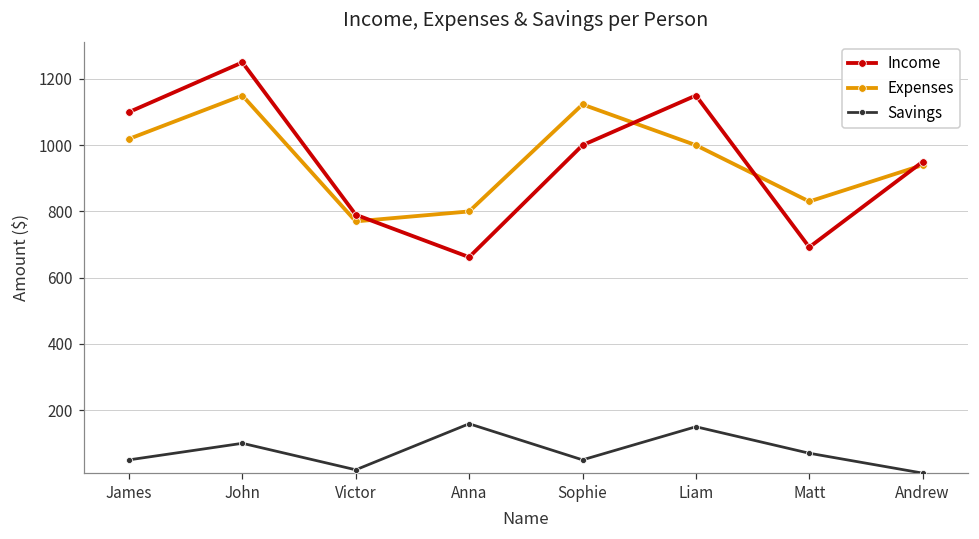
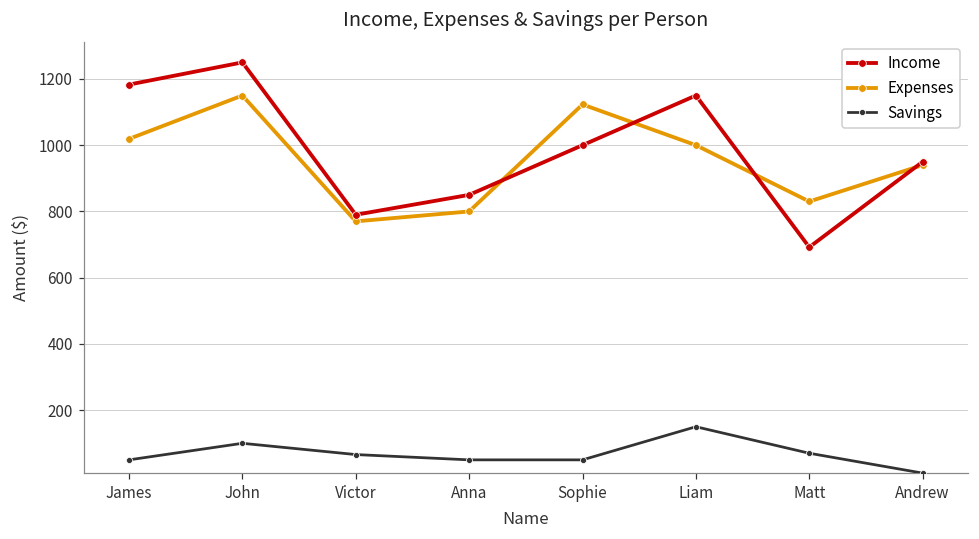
Income, James: 1100 -> 1180
Savings, Victor: 20 -> 70
Income, Anna: 660 -> 850
Savings, Anna: 160 -> 50
